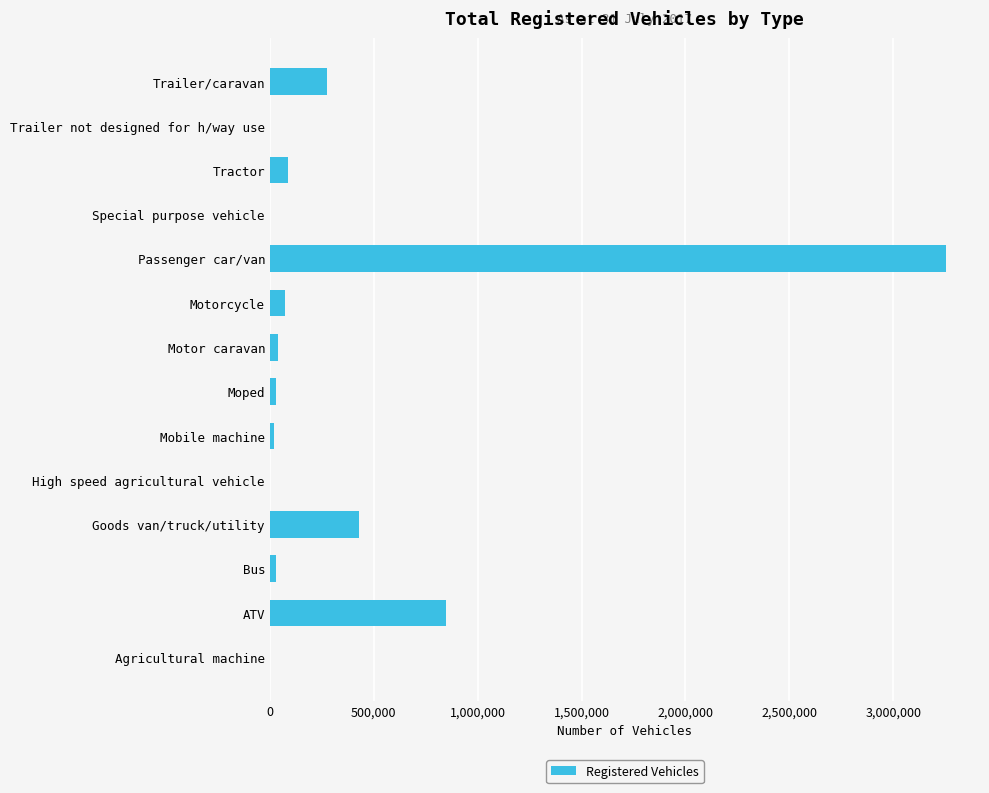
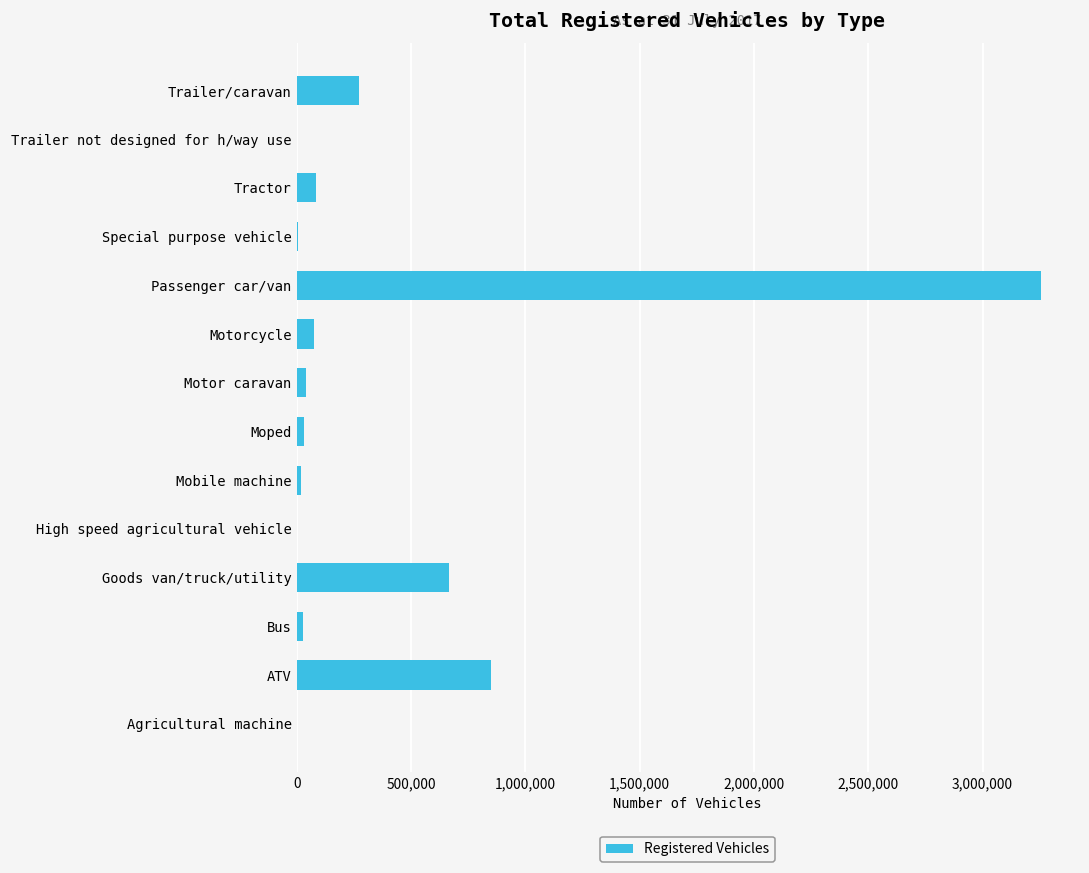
Goods van/truck/utility: 430,000 -> 670,000
